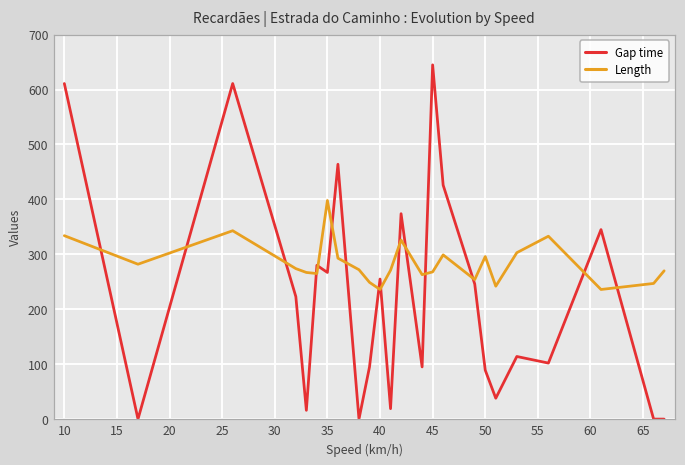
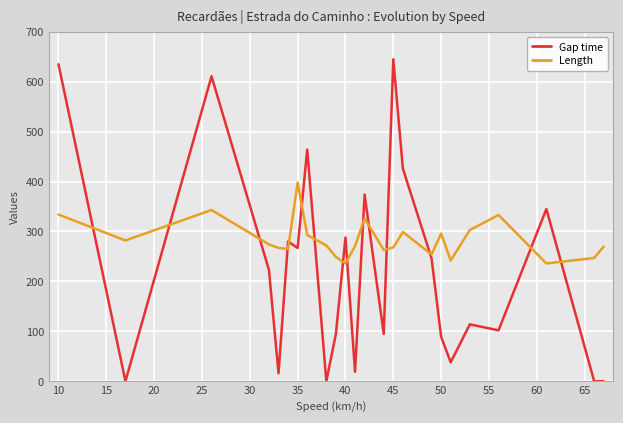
Gap time, 10: 610 -> 640
Gap time, 40: 260 -> 290
